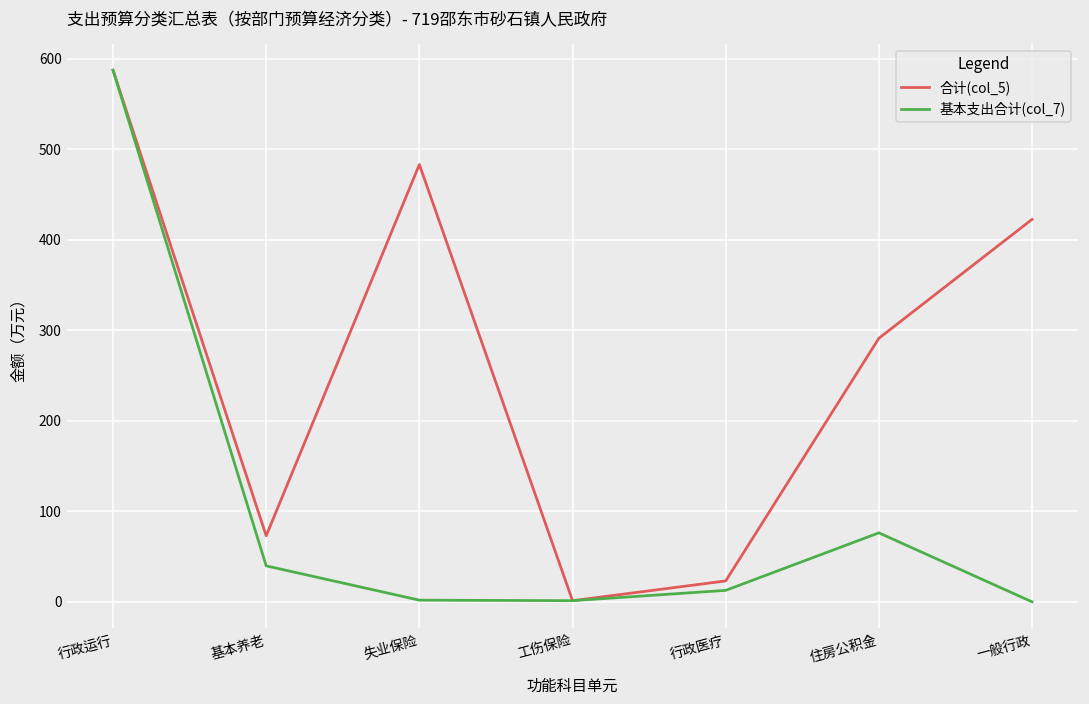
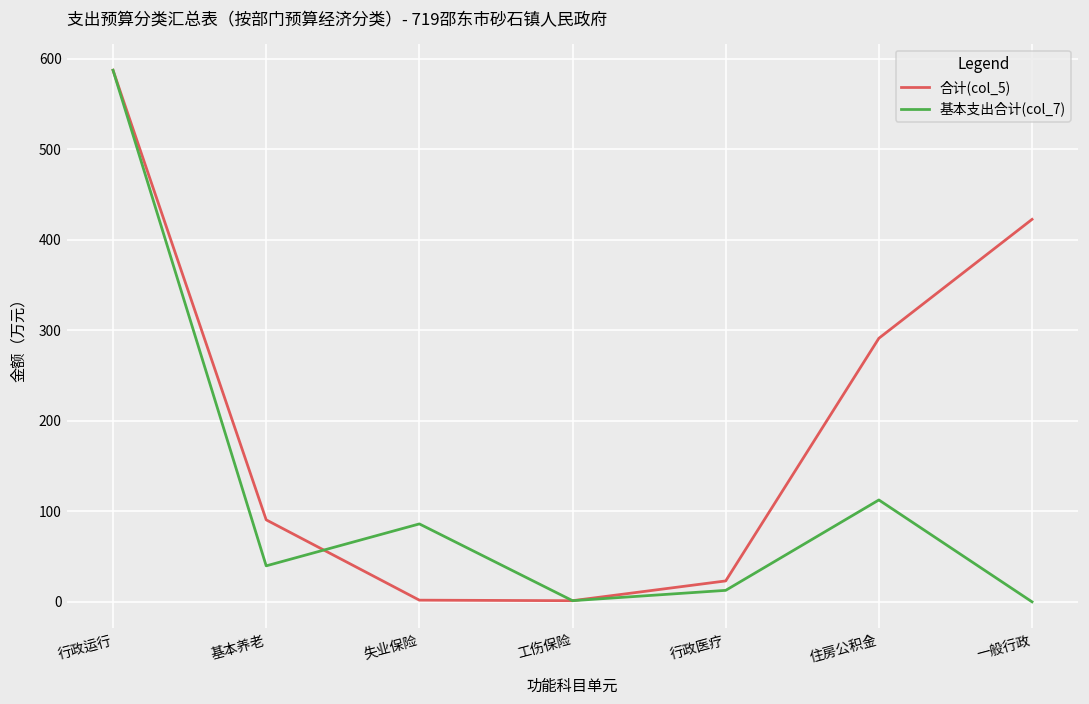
合计(col_5), 基本养老: 70 -> 90
合计(col_5), 失业保险: 480 -> 0
基本支出合计(col_7), 失业保险: 0 -> 90
基本支出合计(col_7), 住房公积金: 80 -> 110
